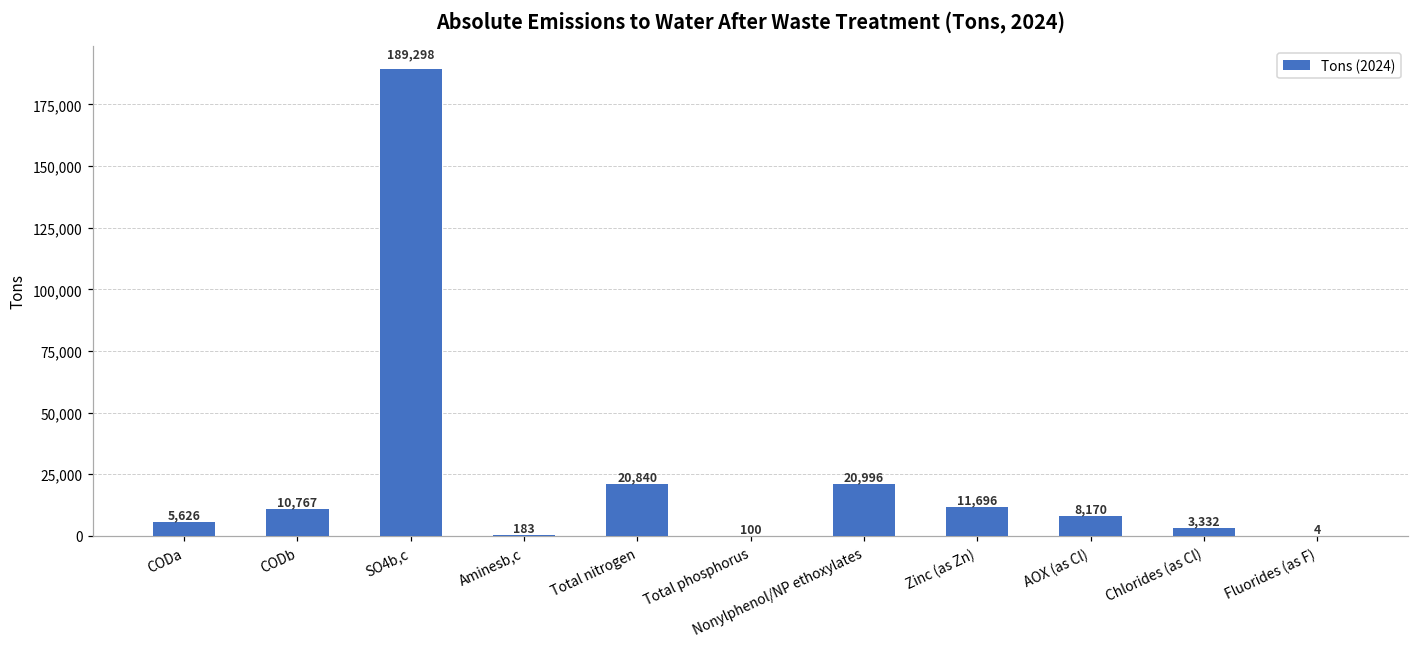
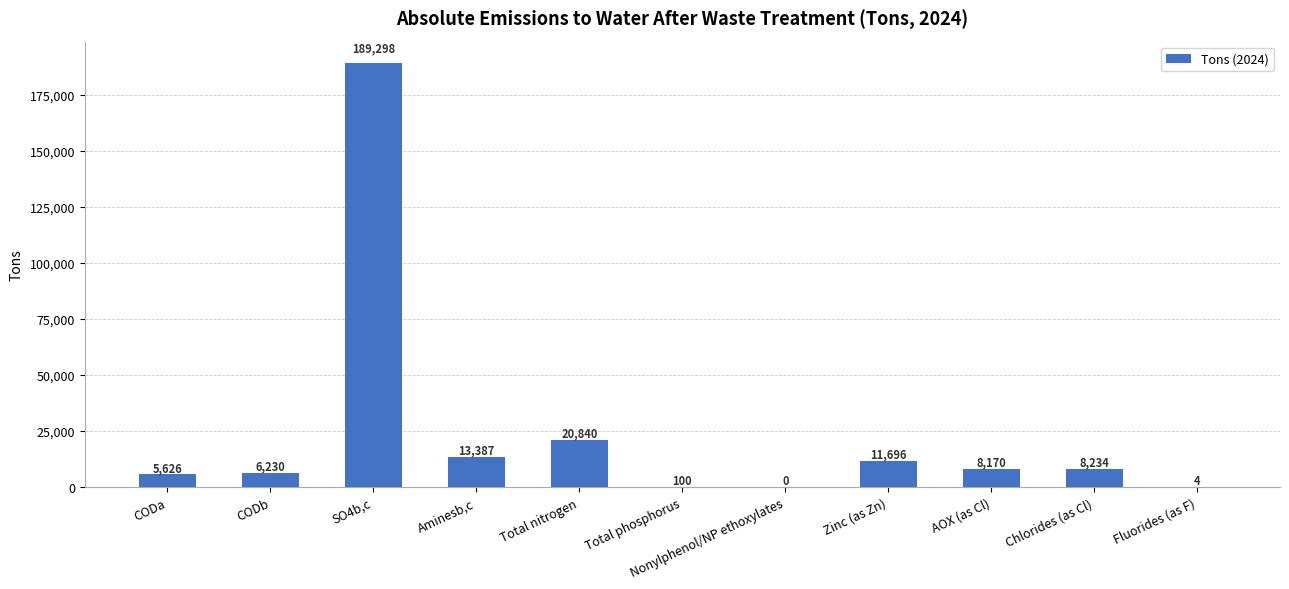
CODb: 10,767 -> 6,230
Aminesb,c: 183 -> 13,387
Nonylphenol/NP ethoxylates: 20,996 -> 0
Chlorides (as Cl): 3,332 -> 8,234
